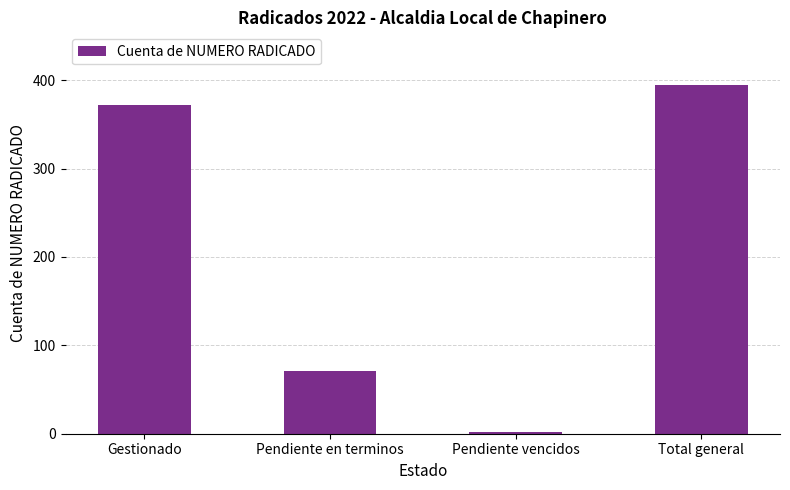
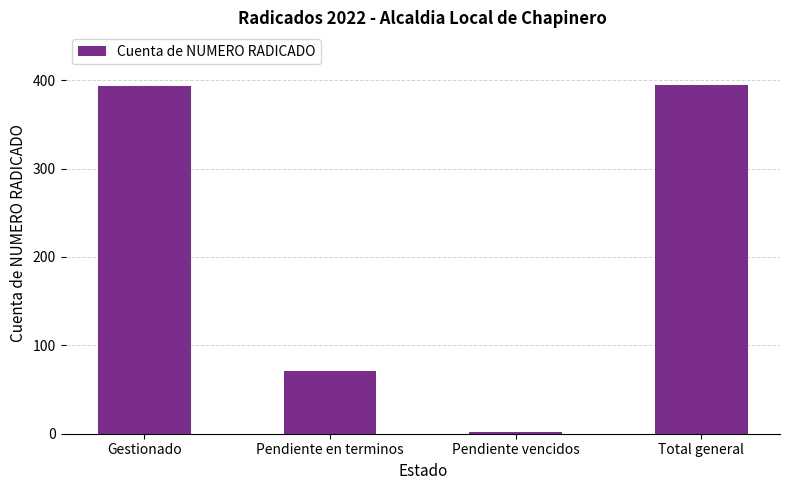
Gestionado: 370 -> 390
